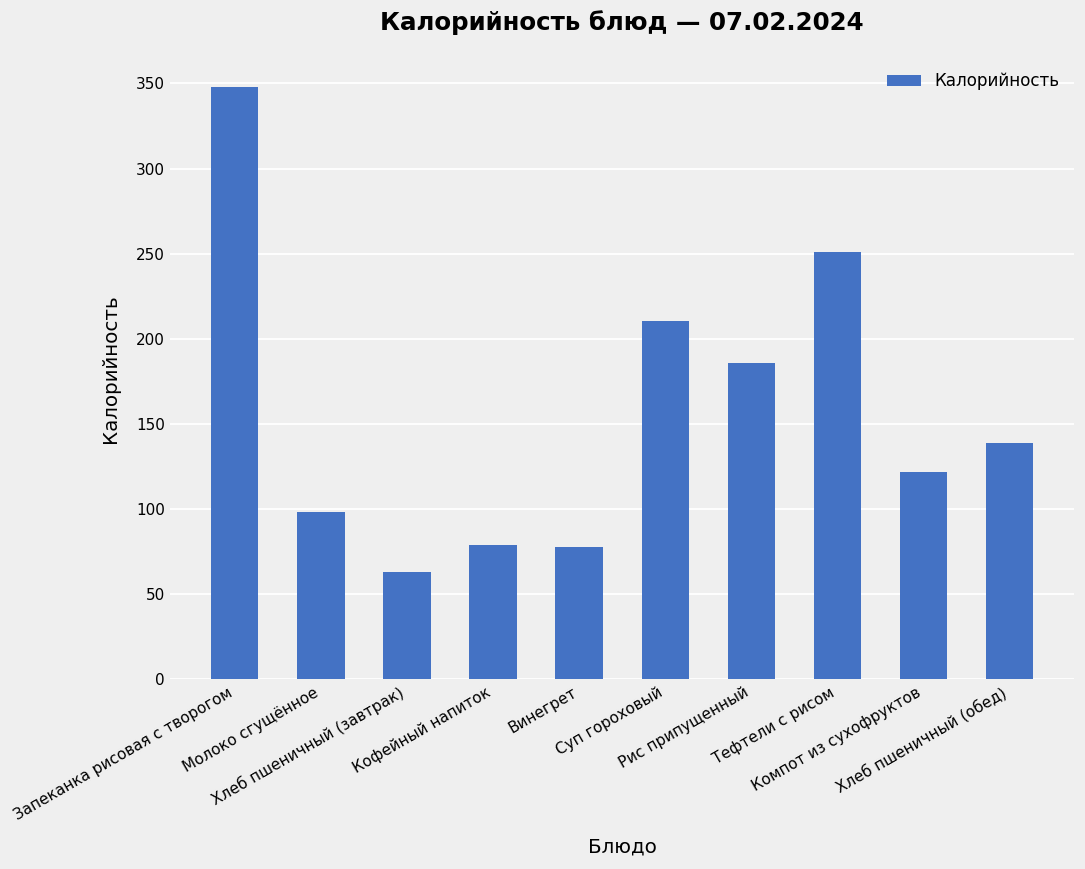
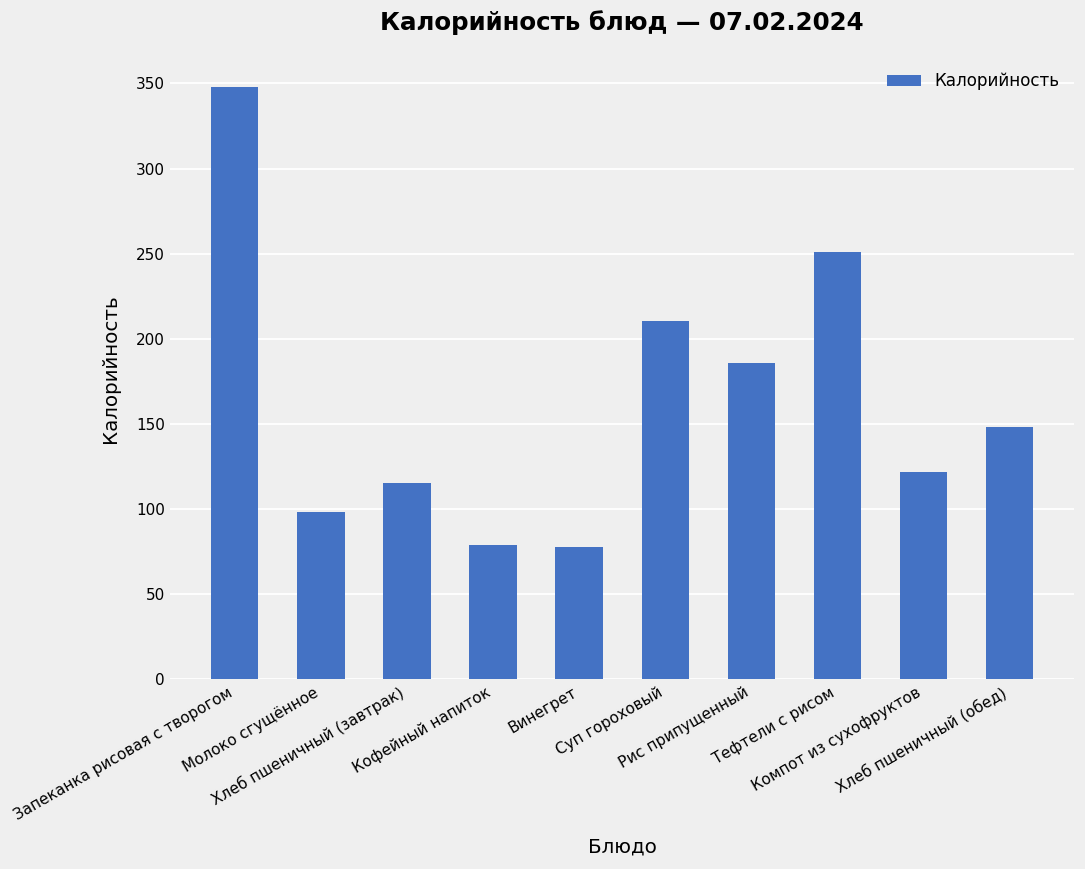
Хлеб пшеничный (завтрак): 63 -> 116
Хлеб пшеничный (обед): 139 -> 149
